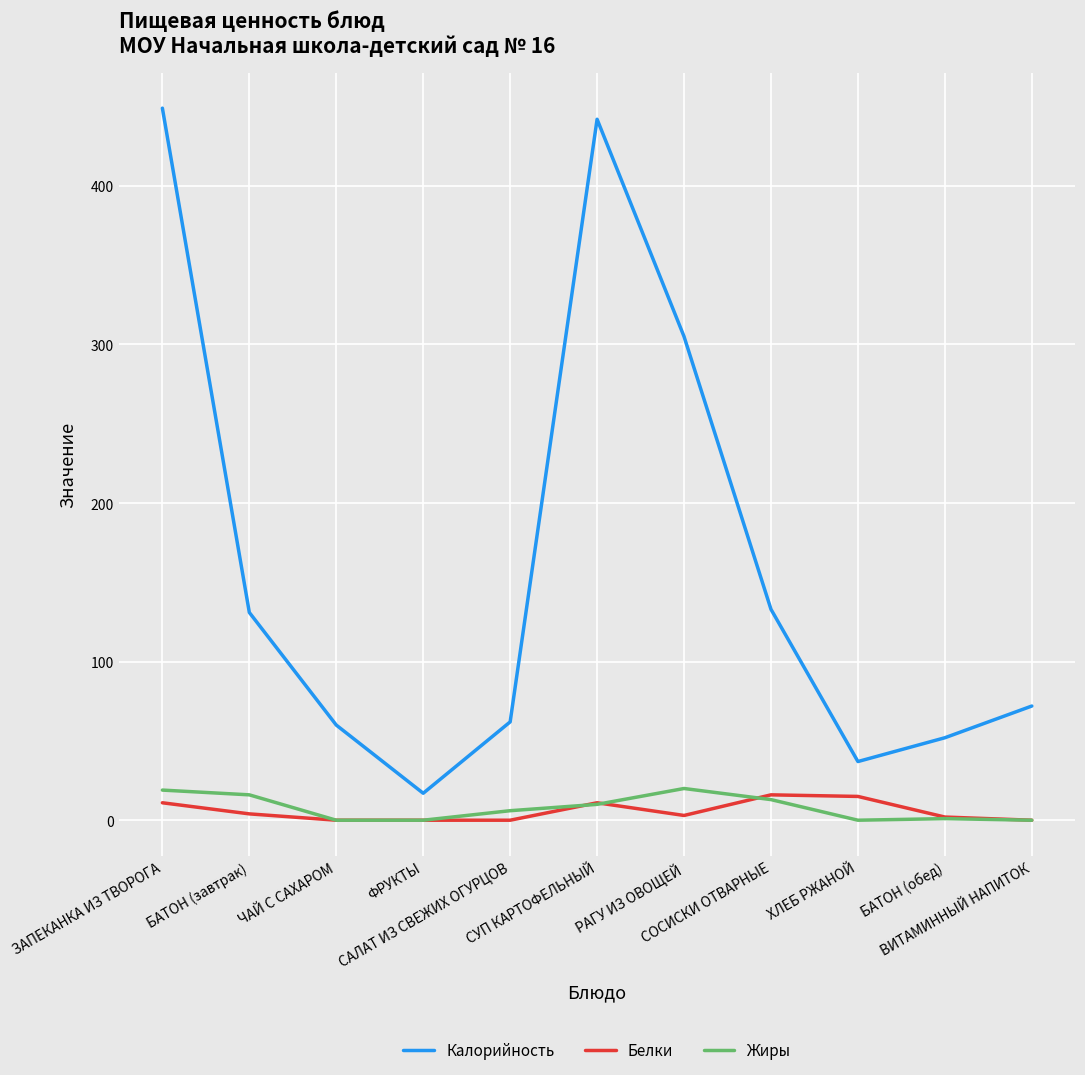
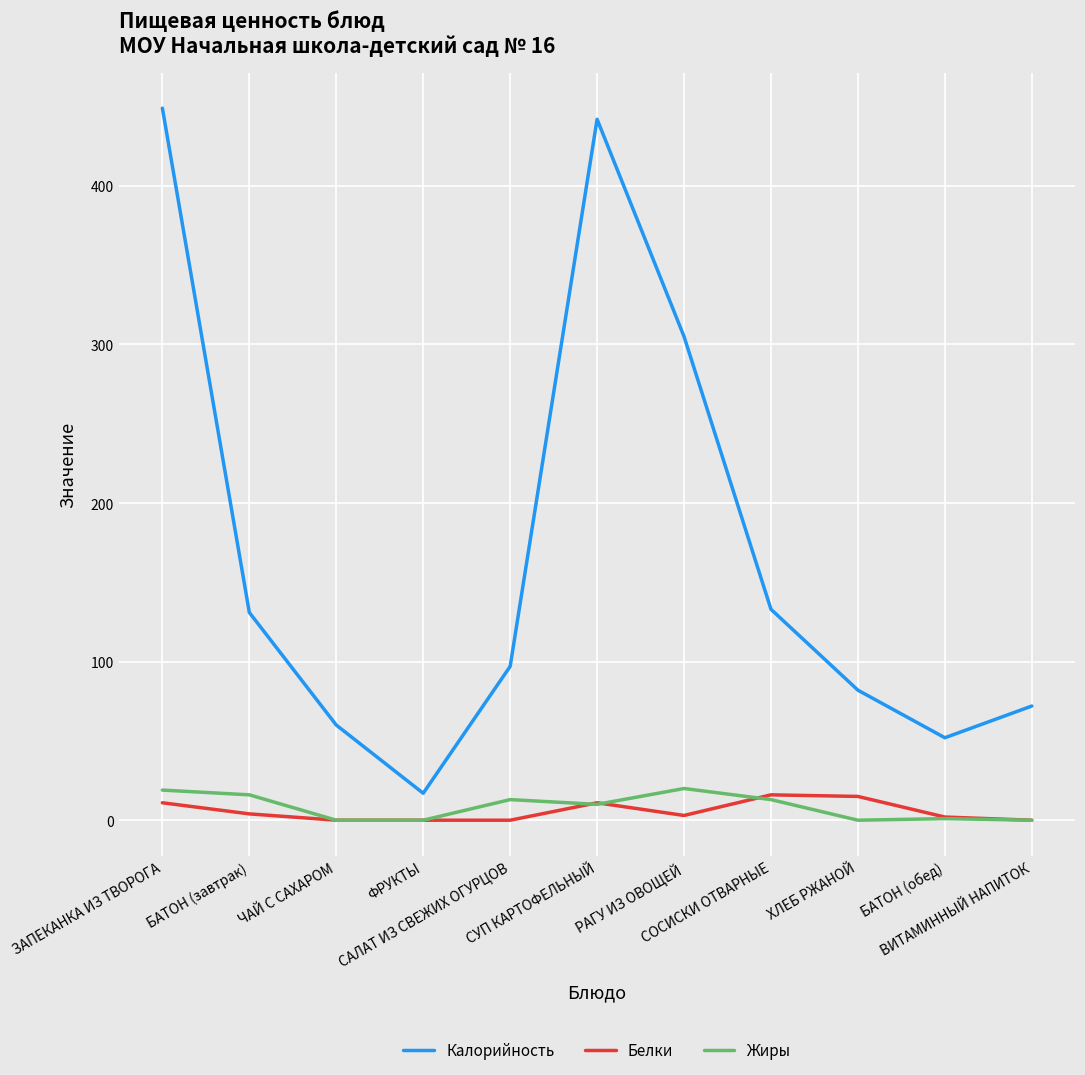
Калорийность, САЛАТ ИЗ СВЕЖИХ ОГУРЦОВ: 62 -> 97
Жиры, САЛАТ ИЗ СВЕЖИХ ОГУРЦОВ: 6 -> 13
Калорийность, ХЛЕБ РЖАНОЙ: 37 -> 82
